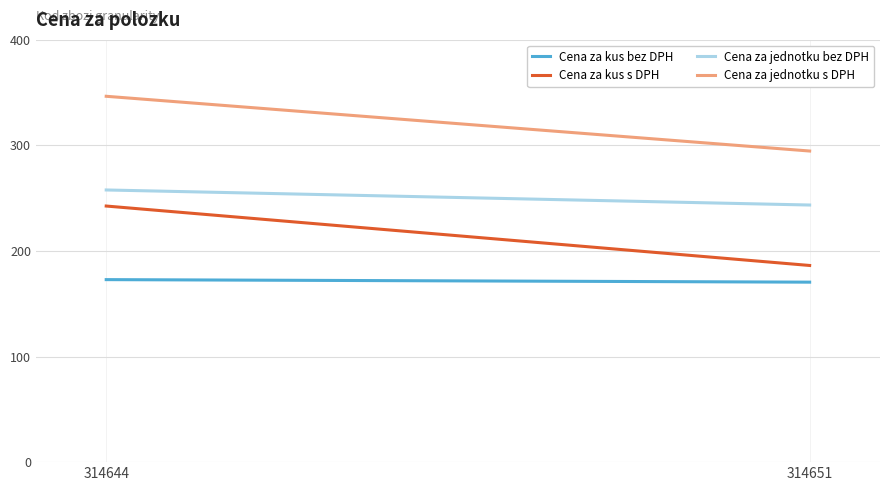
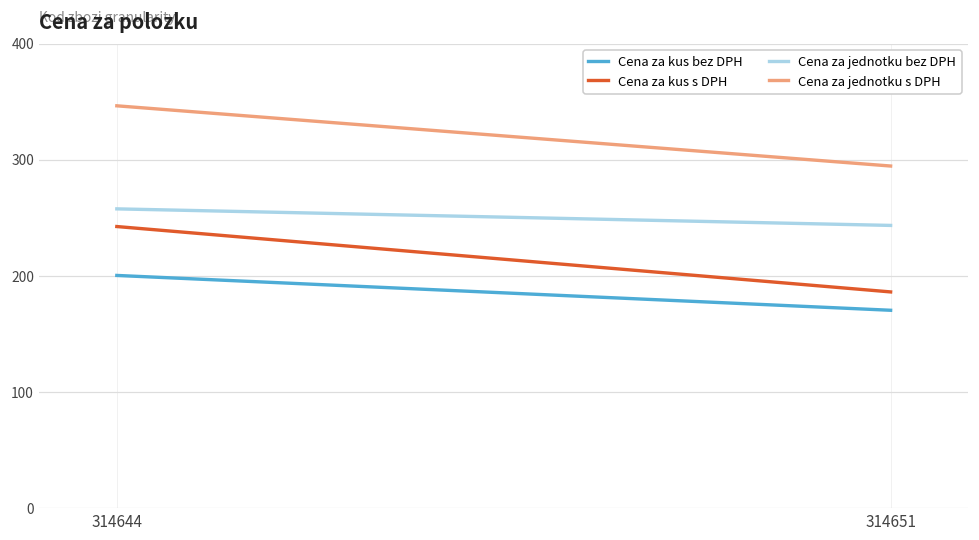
Cena za kus bez DPH, 314644: 173 -> 201
